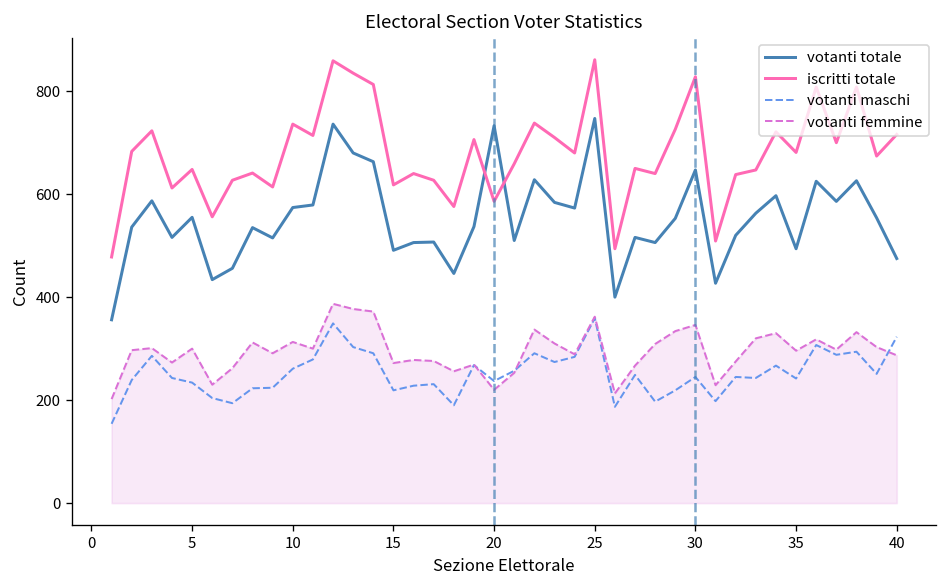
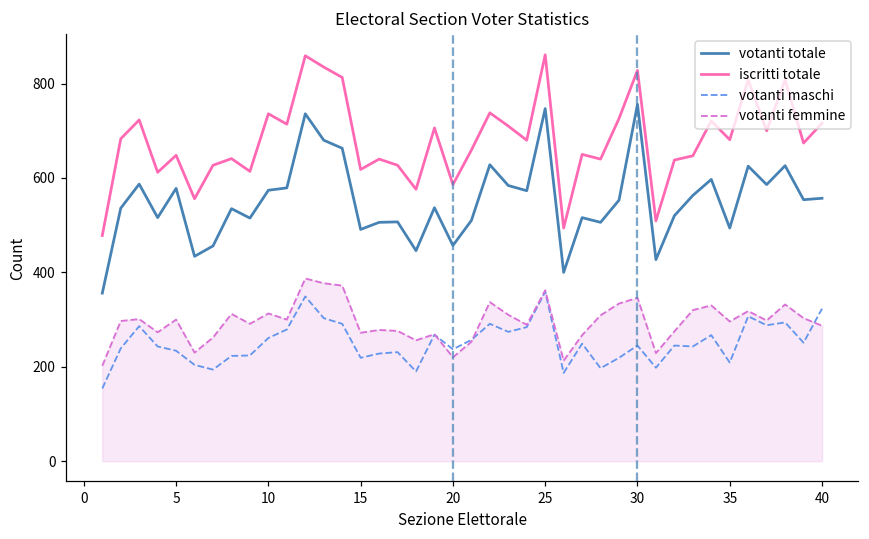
votanti totale, 5: 560 -> 580
votanti totale, 20: 730 -> 460
votanti totale, 30: 650 -> 760
votanti maschi, 35: 240 -> 210
votanti totale, 40: 480 -> 560
